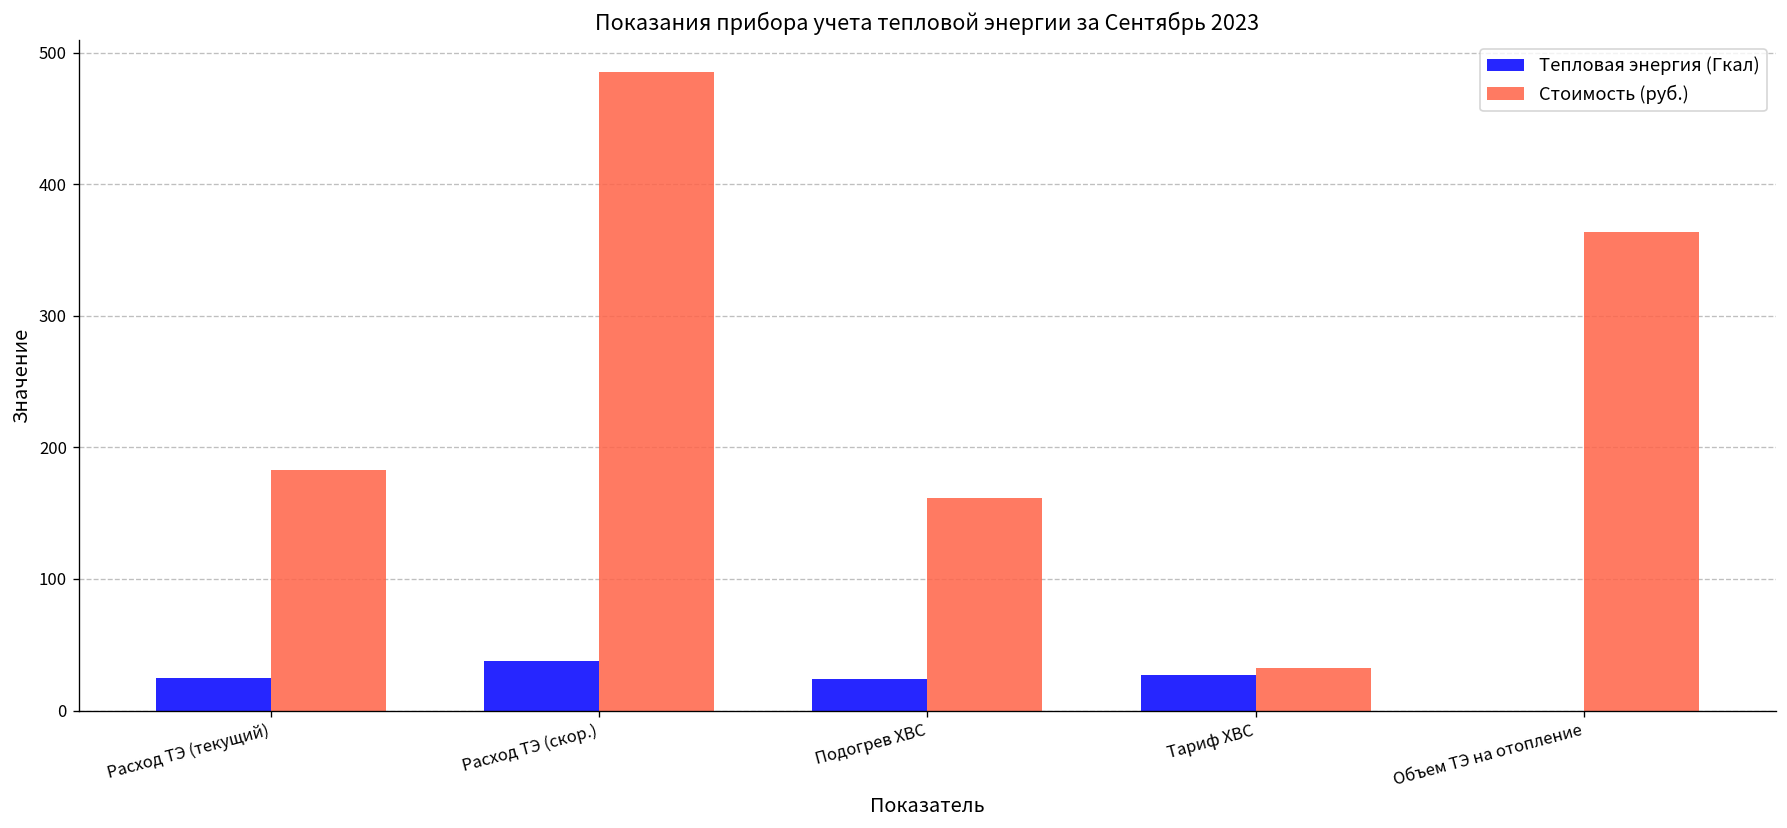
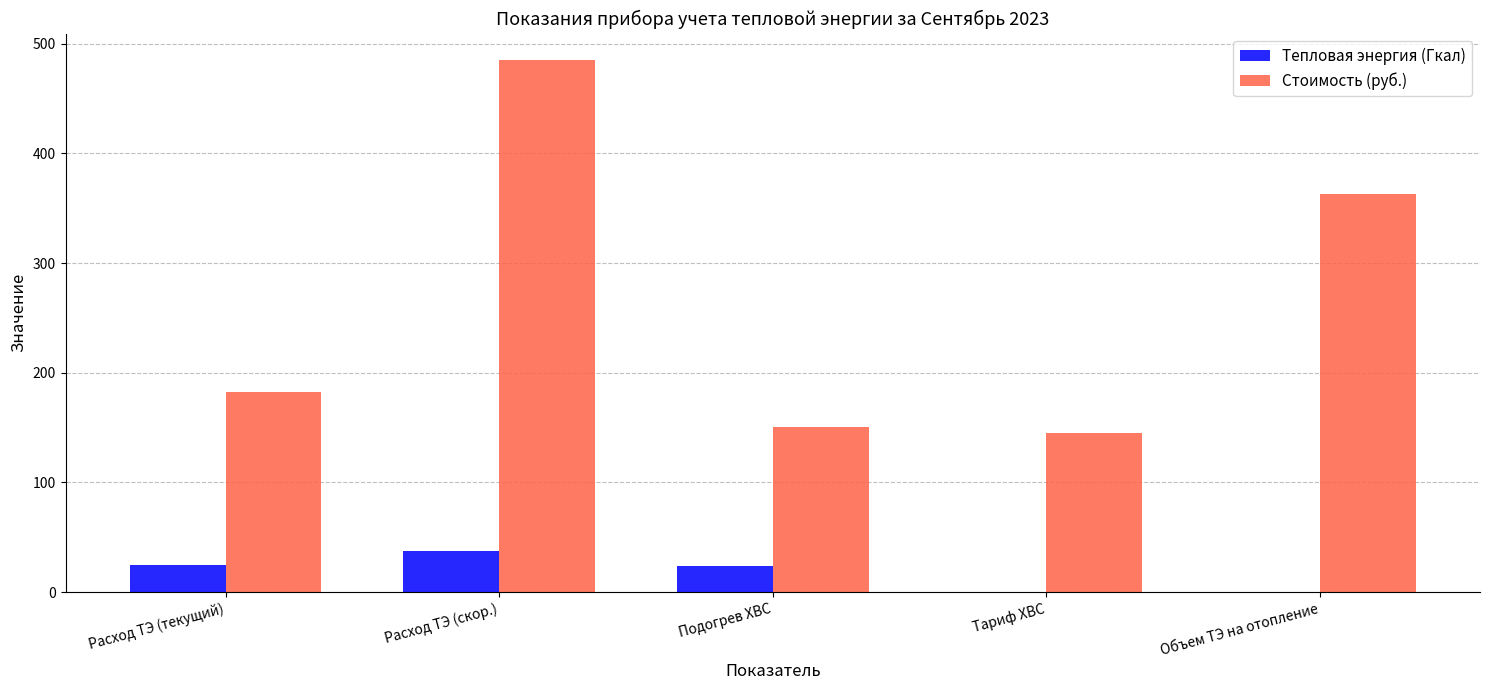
Стоимость (руб.), Подогрев ХВС: 161 -> 150
Тепловая энергия (Гкал), Тариф ХВС: 27 -> 0
Стоимость (руб.), Тариф ХВС: 33 -> 145
